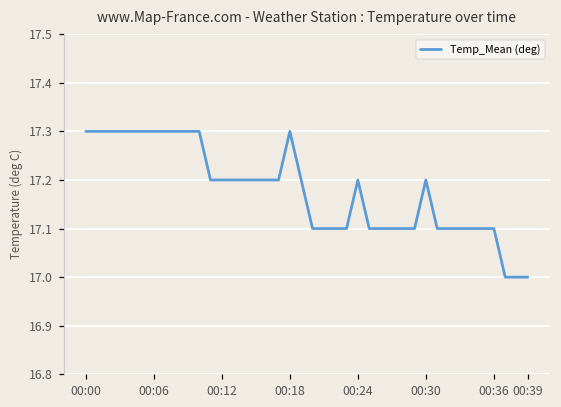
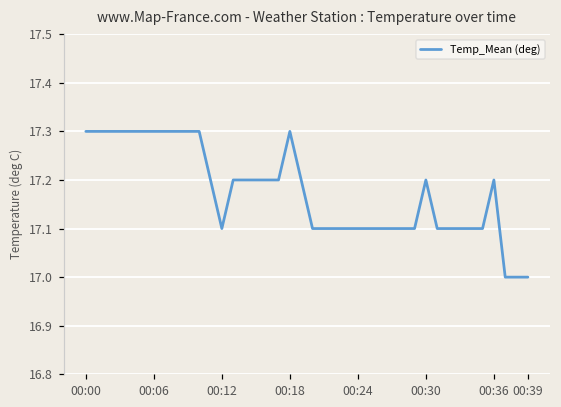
00:12: 17.2 -> 17.1
00:24: 17.2 -> 17.1
00:36: 17.1 -> 17.2
